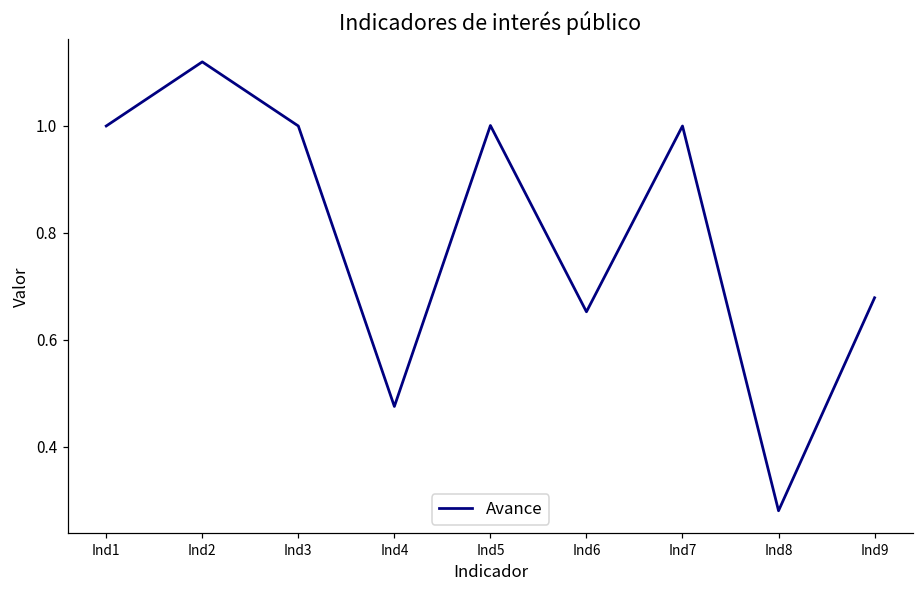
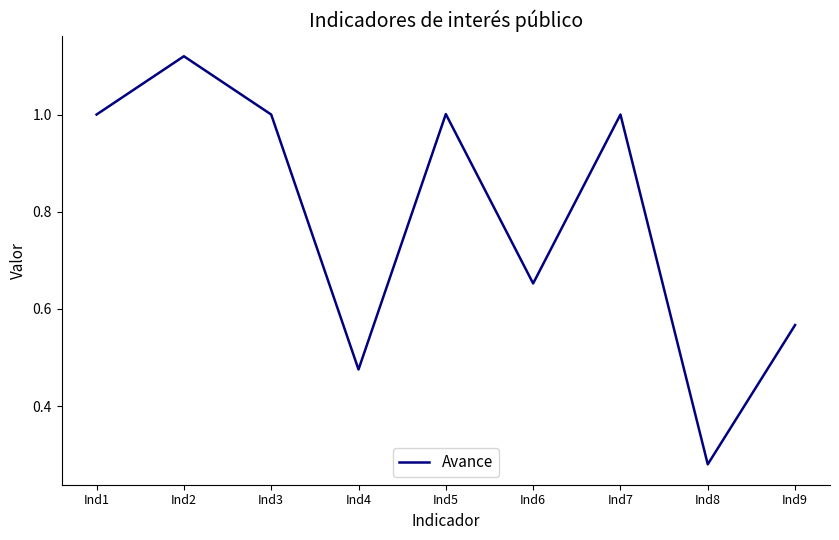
Ind9: 0.68 -> 0.57
